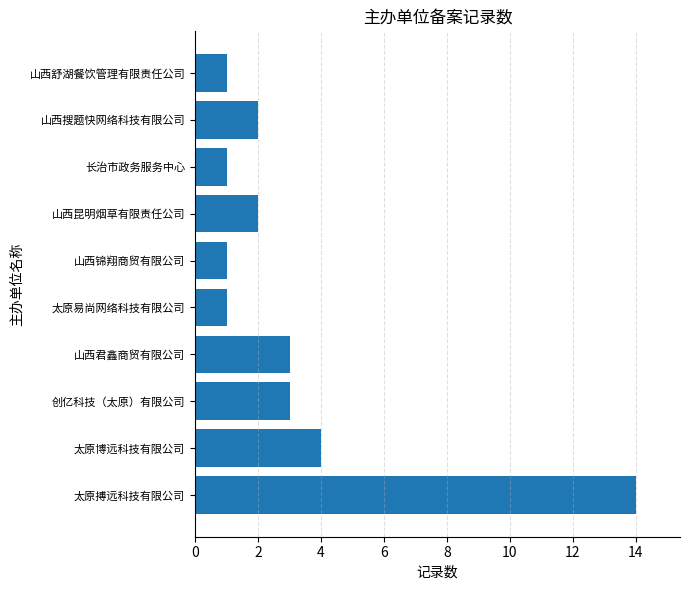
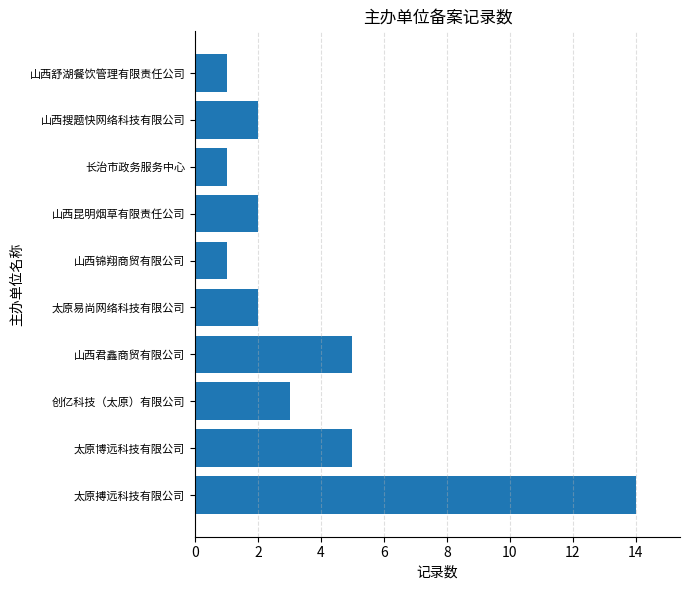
太原易尚网络科技有限公司: 1 -> 2
山西君鑫商贸有限公司: 3 -> 5
太原博远科技有限公司: 4 -> 5
